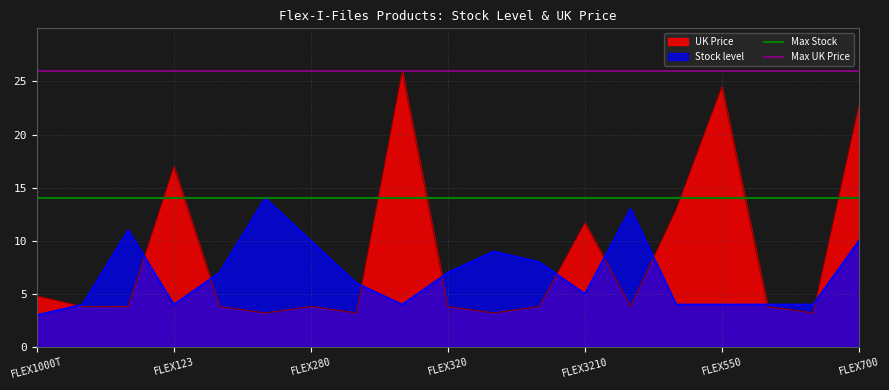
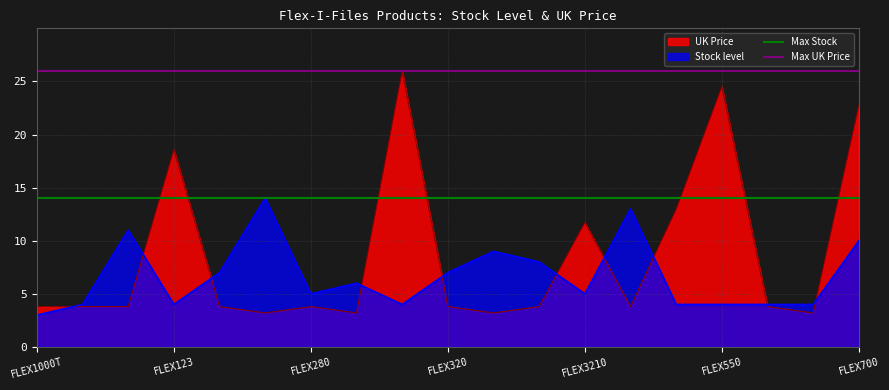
UK Price, FLEX1000T: 4.8 -> 3.8
UK Price, FLEX123: 17.0 -> 18.6
Stock level, FLEX280: 10 -> 5
